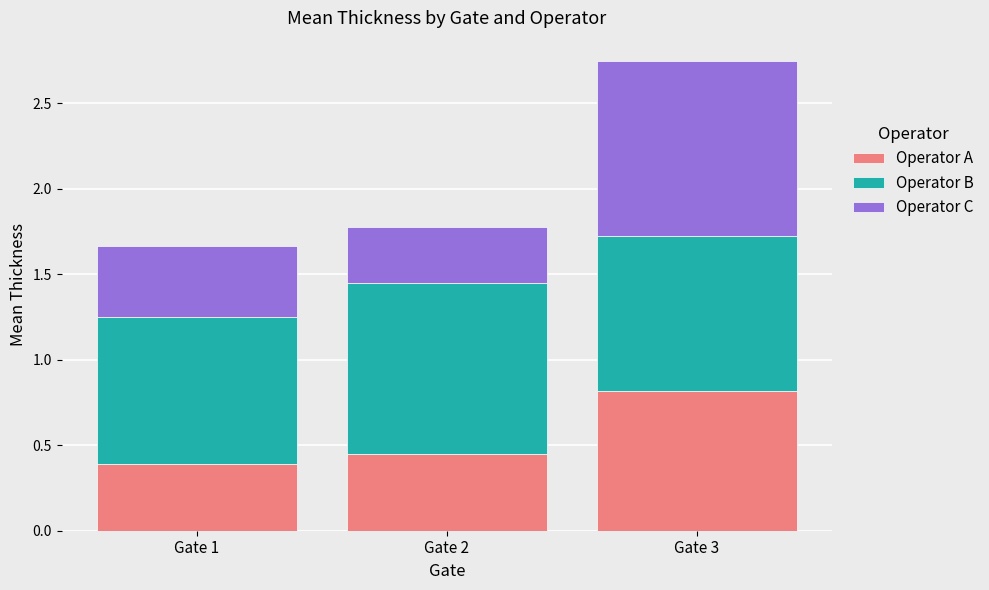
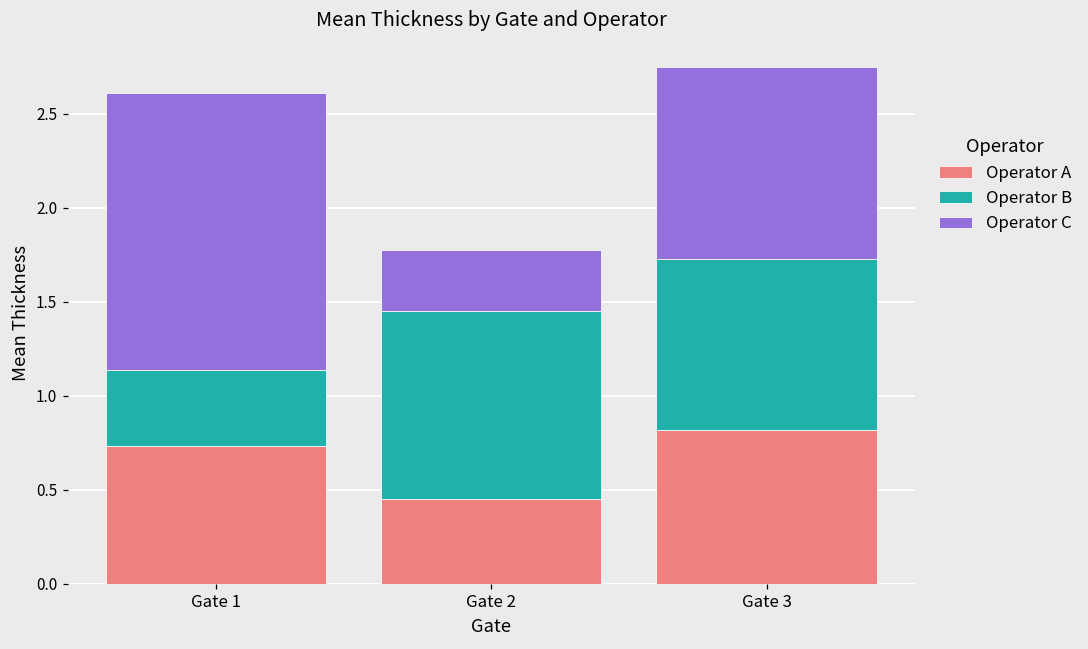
Operator A, Gate 1: 0.39 -> 0.73
Operator B, Gate 1: 0.86 -> 0.41
Operator C, Gate 1: 0.42 -> 1.47
